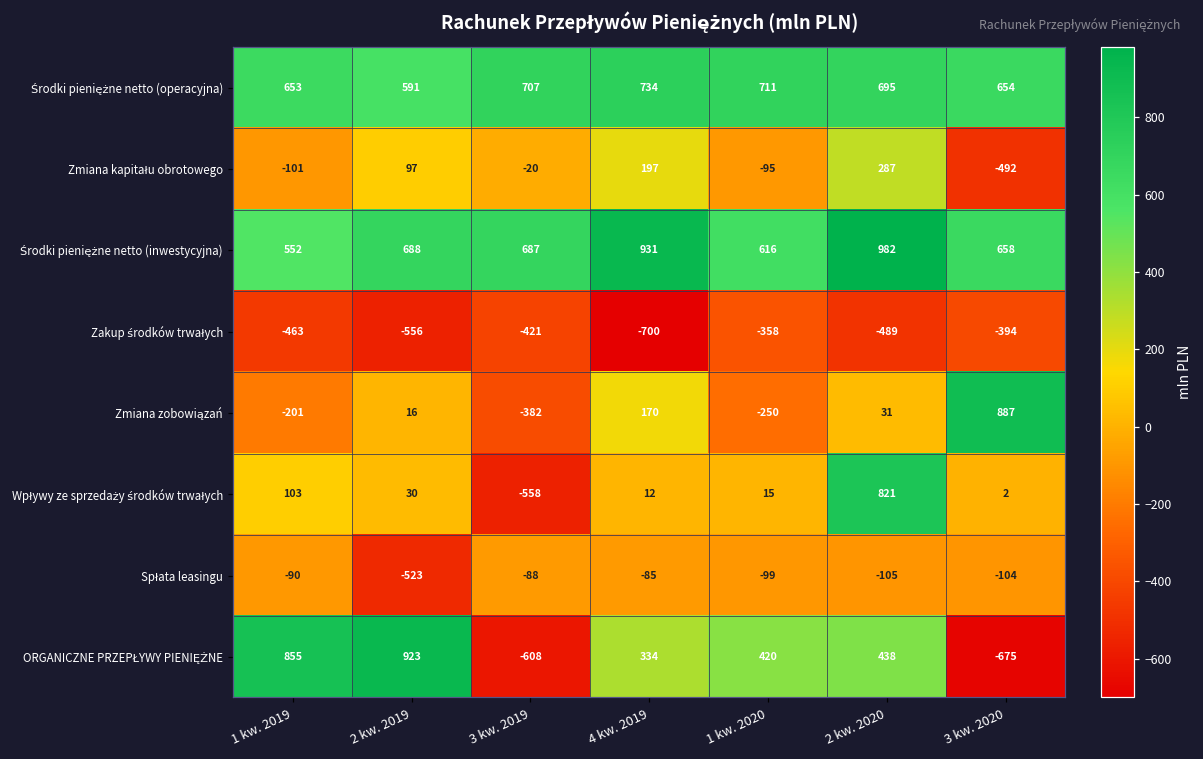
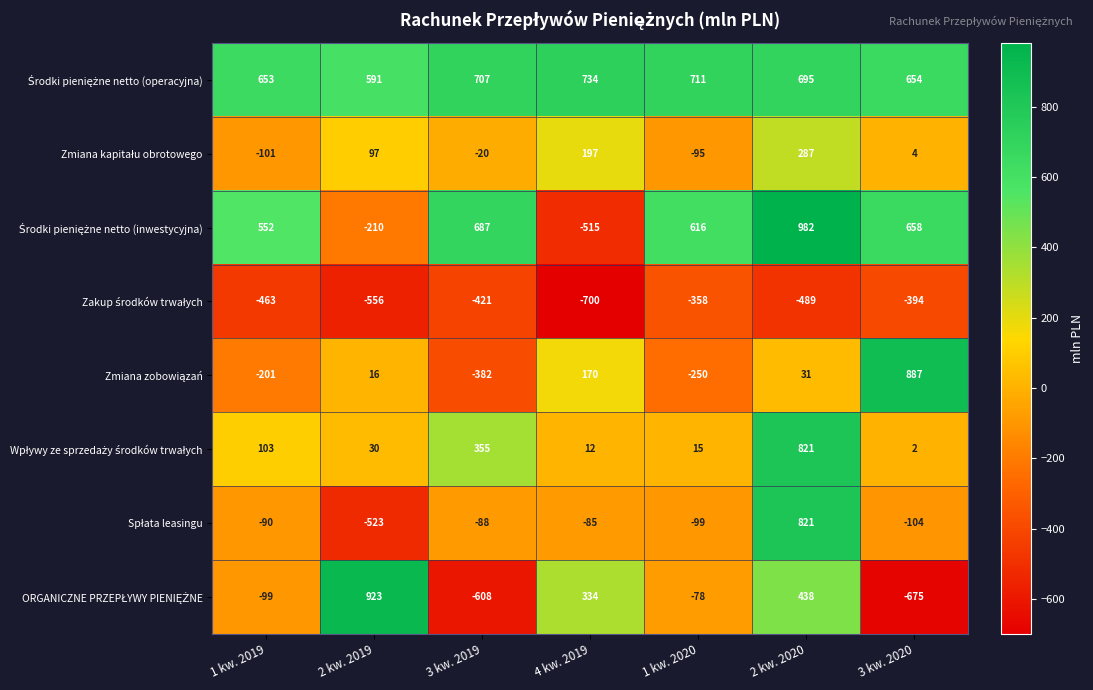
Zmiana kapitału obrotowego, 3 kw. 2020: -492 -> 4
Środki pieniężne netto (inwestycyjna), 2 kw. 2019: 688 -> -210
Środki pieniężne netto (inwestycyjna), 4 kw. 2019: 931 -> -515
Wpływy ze sprzedaży środków trwałych, 3 kw. 2019: -558 -> 355
Spłata leasingu, 2 kw. 2020: -105 -> 821
ORGANICZNE PRZEPŁYWY PIENIĘŻNE, 1 kw. 2019: 855 -> -99
ORGANICZNE PRZEPŁYWY PIENIĘŻNE, 1 kw. 2020: 420 -> -78
